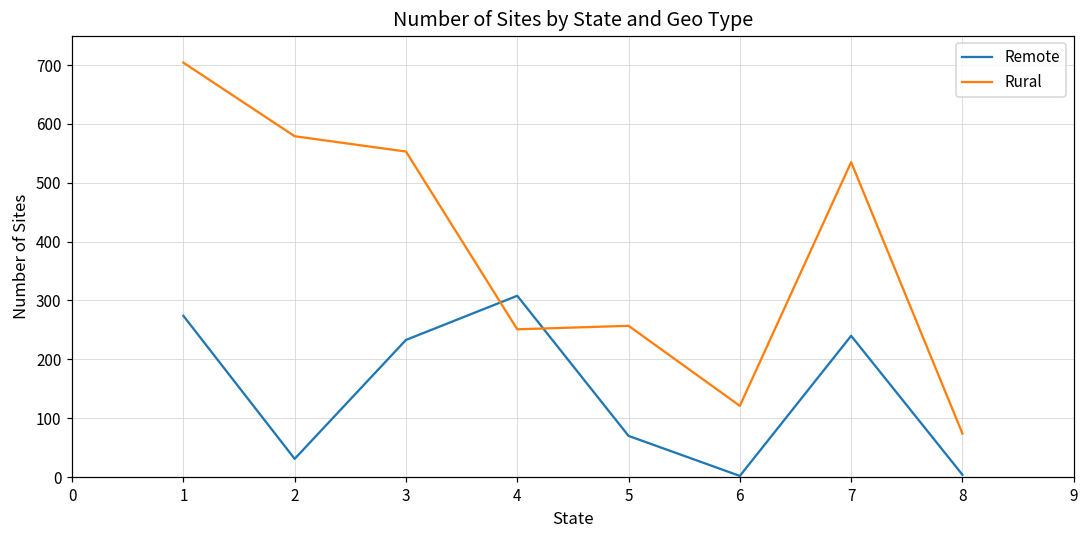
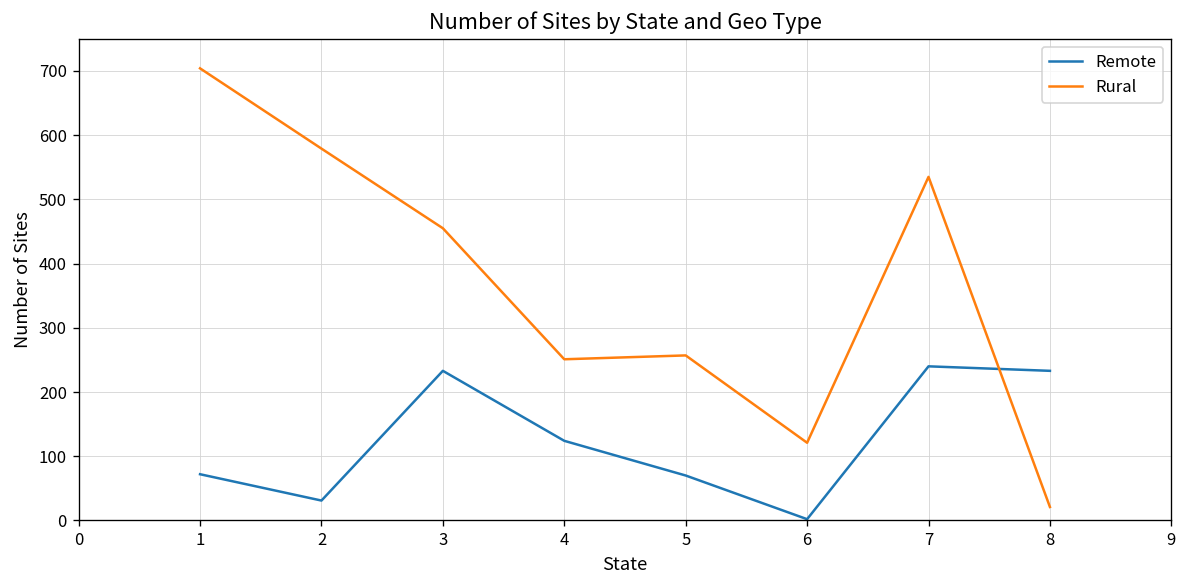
Remote, 1: 270 -> 70
Rural, 3: 550 -> 460
Remote, 4: 310 -> 120
Remote, 8: 0 -> 230
Rural, 8: 70 -> 20
